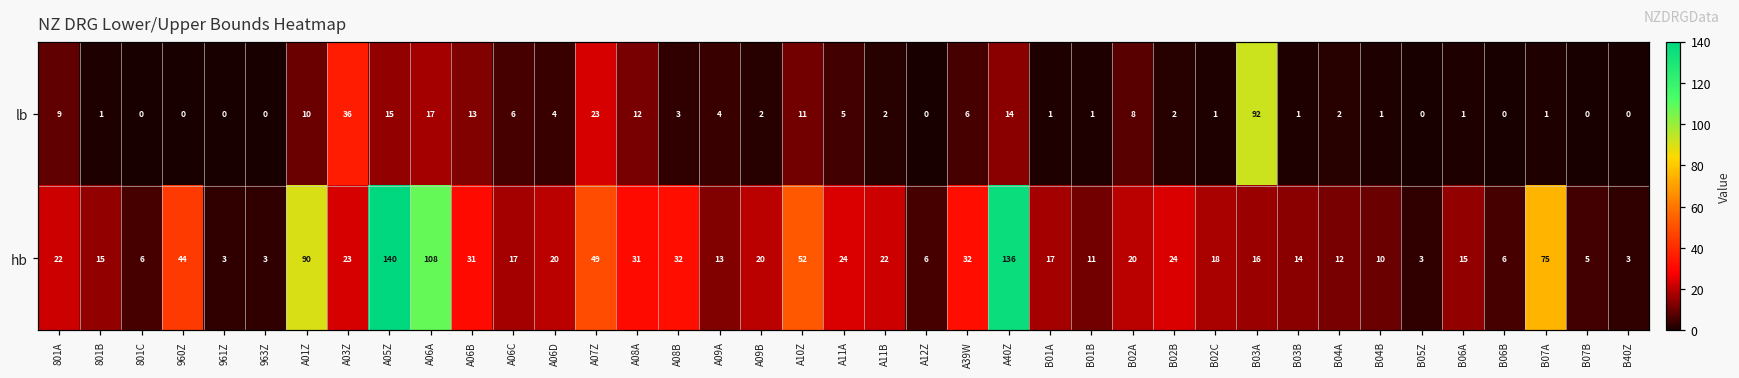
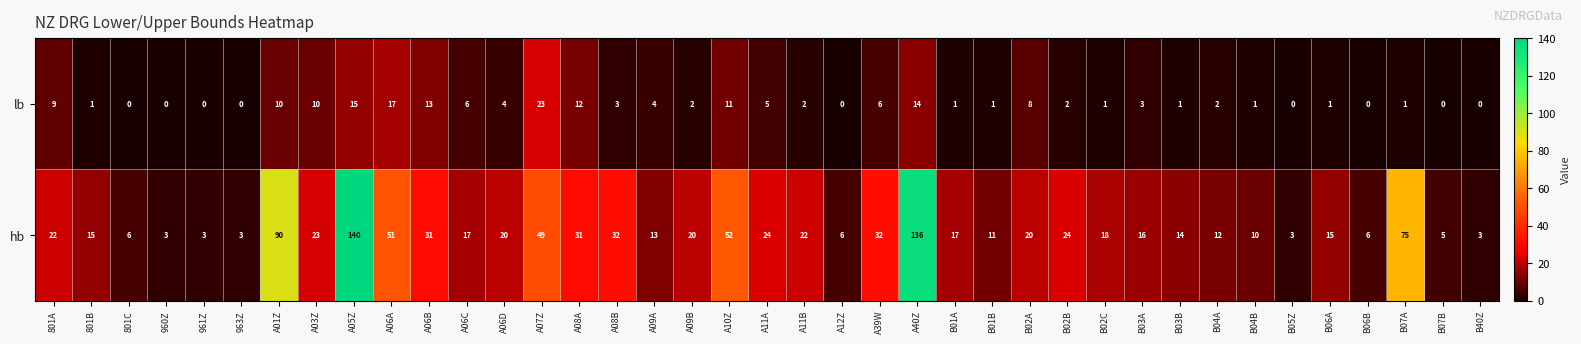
lb, A03Z: 36 -> 10
lb, B03A: 92 -> 3
hb, 960Z: 44 -> 3
hb, A06A: 108 -> 51
